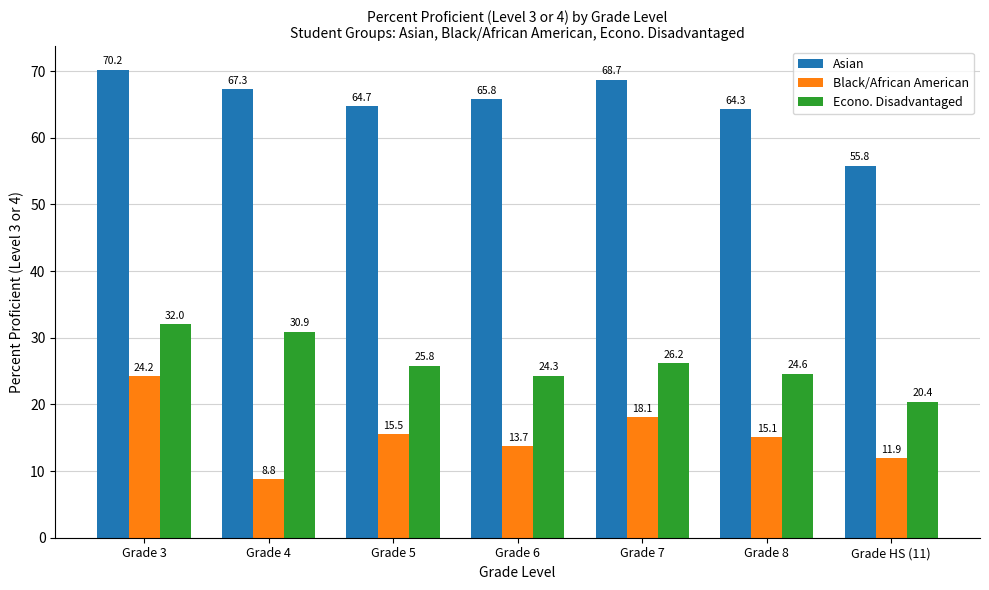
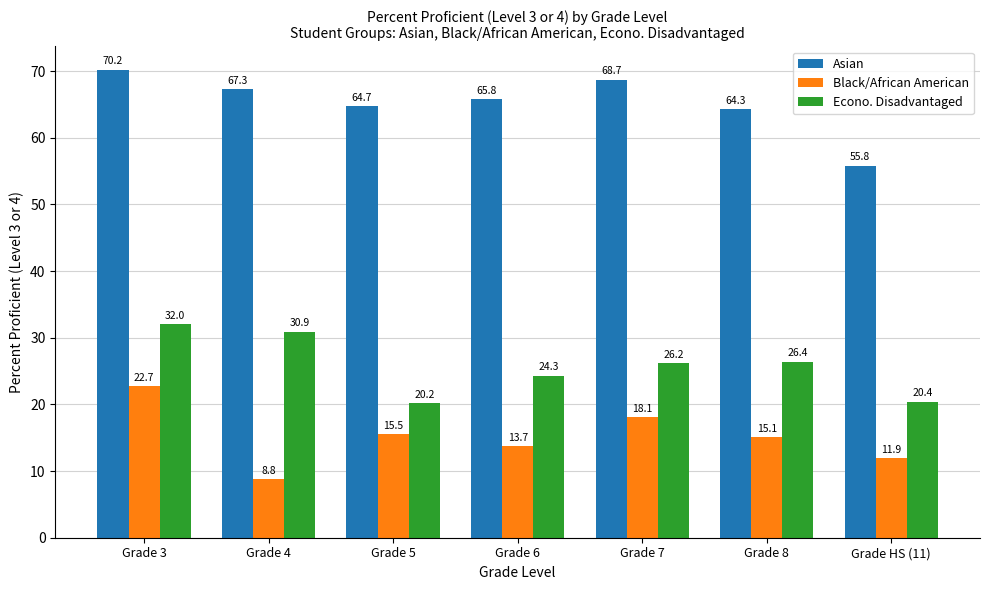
Black/African American, Grade 3: 24.2 -> 22.7
Econo. Disadvantaged, Grade 5: 25.8 -> 20.2
Econo. Disadvantaged, Grade 8: 24.6 -> 26.4
